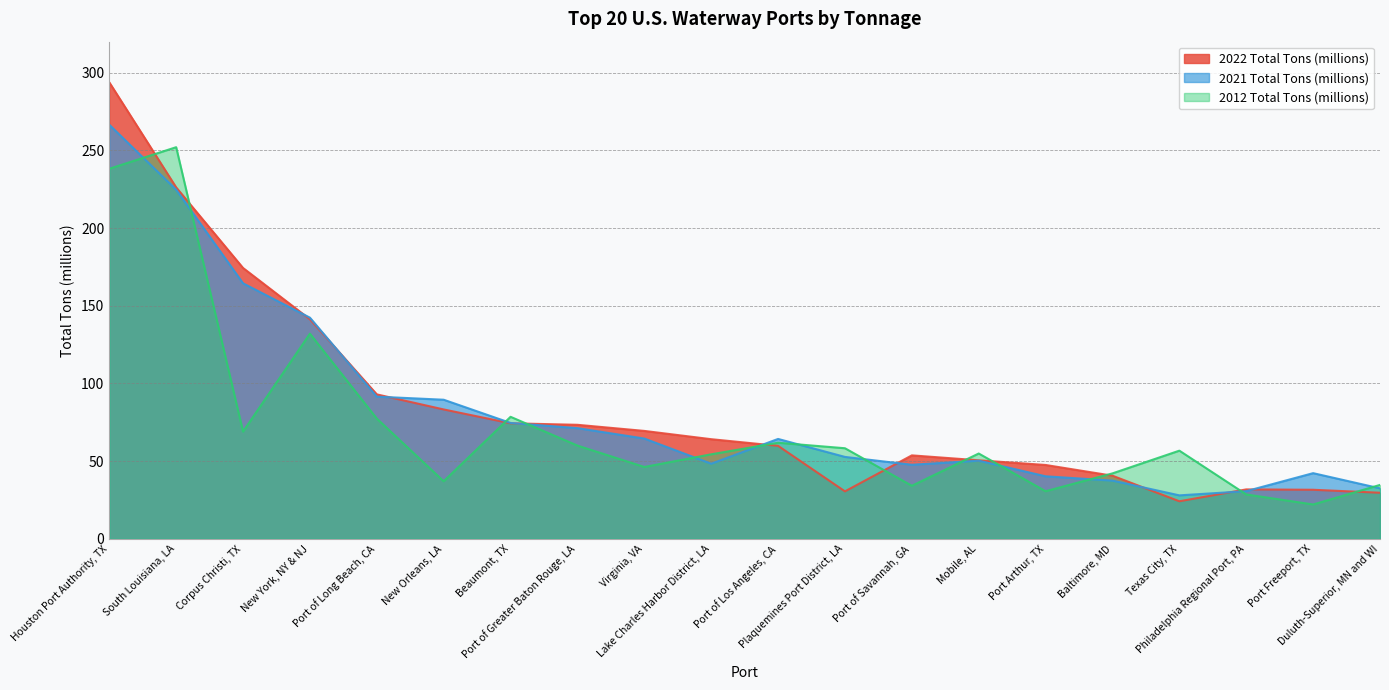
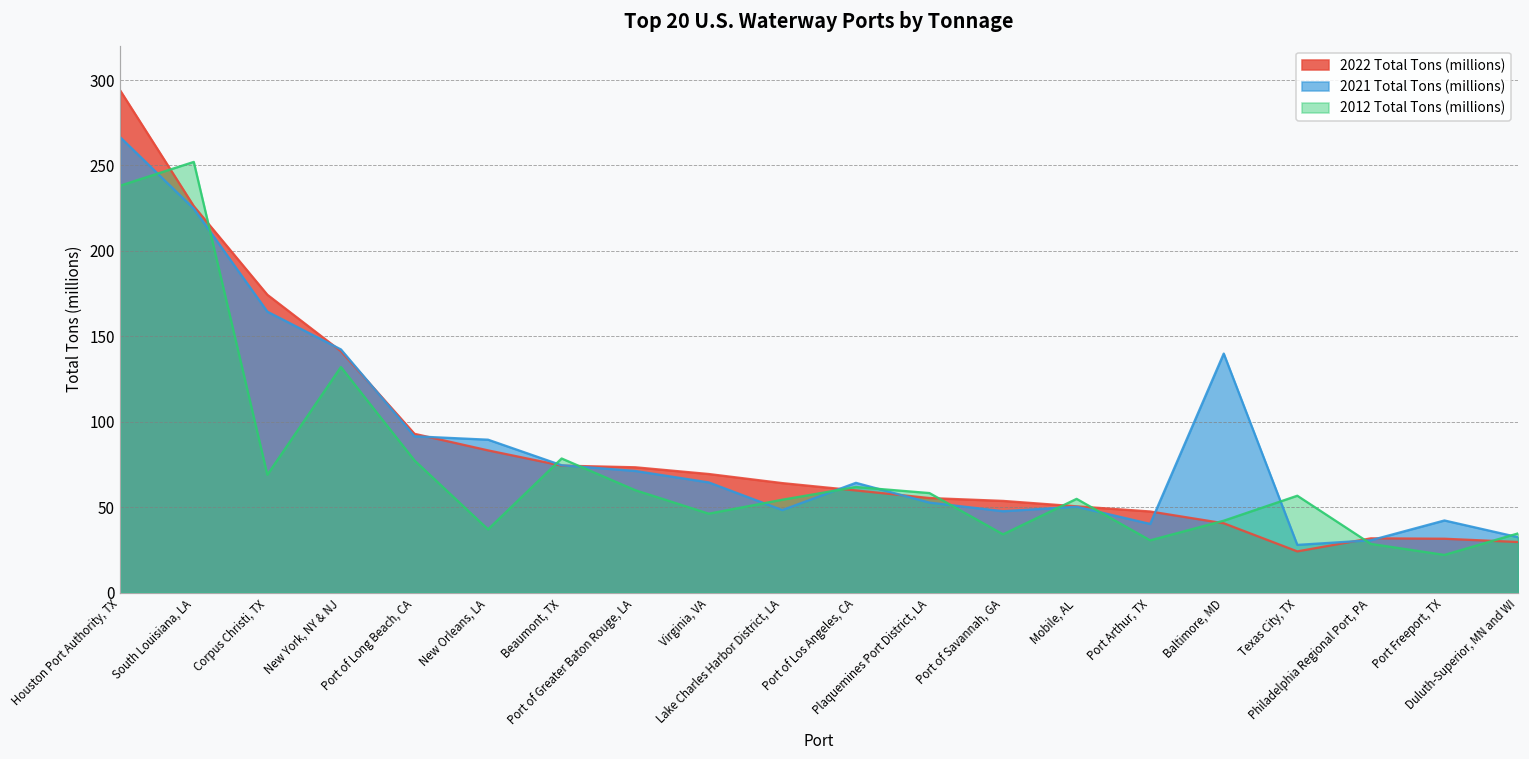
2022 Total Tons (millions), Plaquemines Port District, LA: 31 -> 55
2021 Total Tons (millions), Baltimore, MD: 37 -> 140
